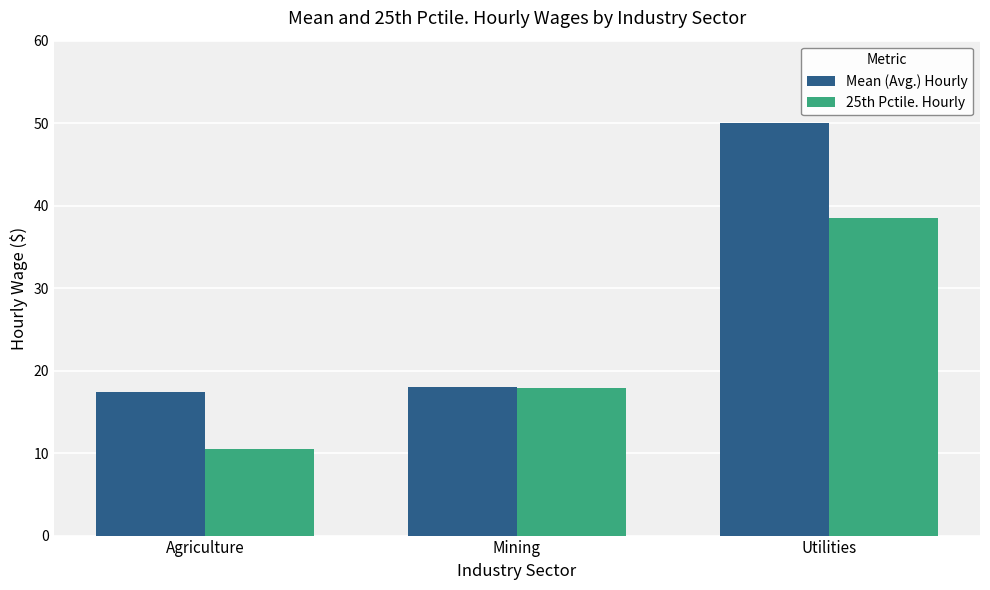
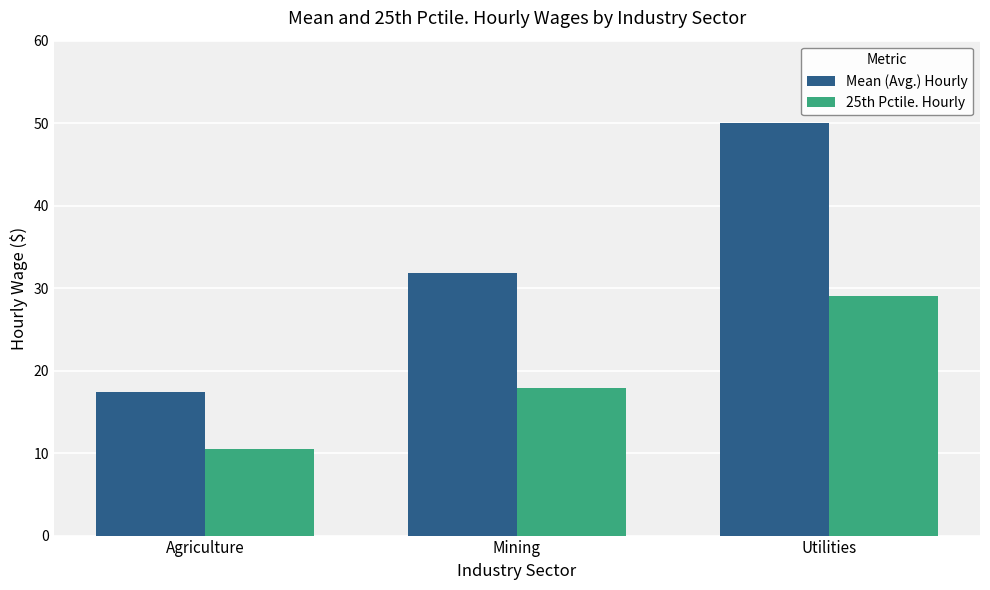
Mean (Avg.) Hourly, Mining: 18 -> 32
25th Pctile. Hourly, Utilities: 38 -> 29
